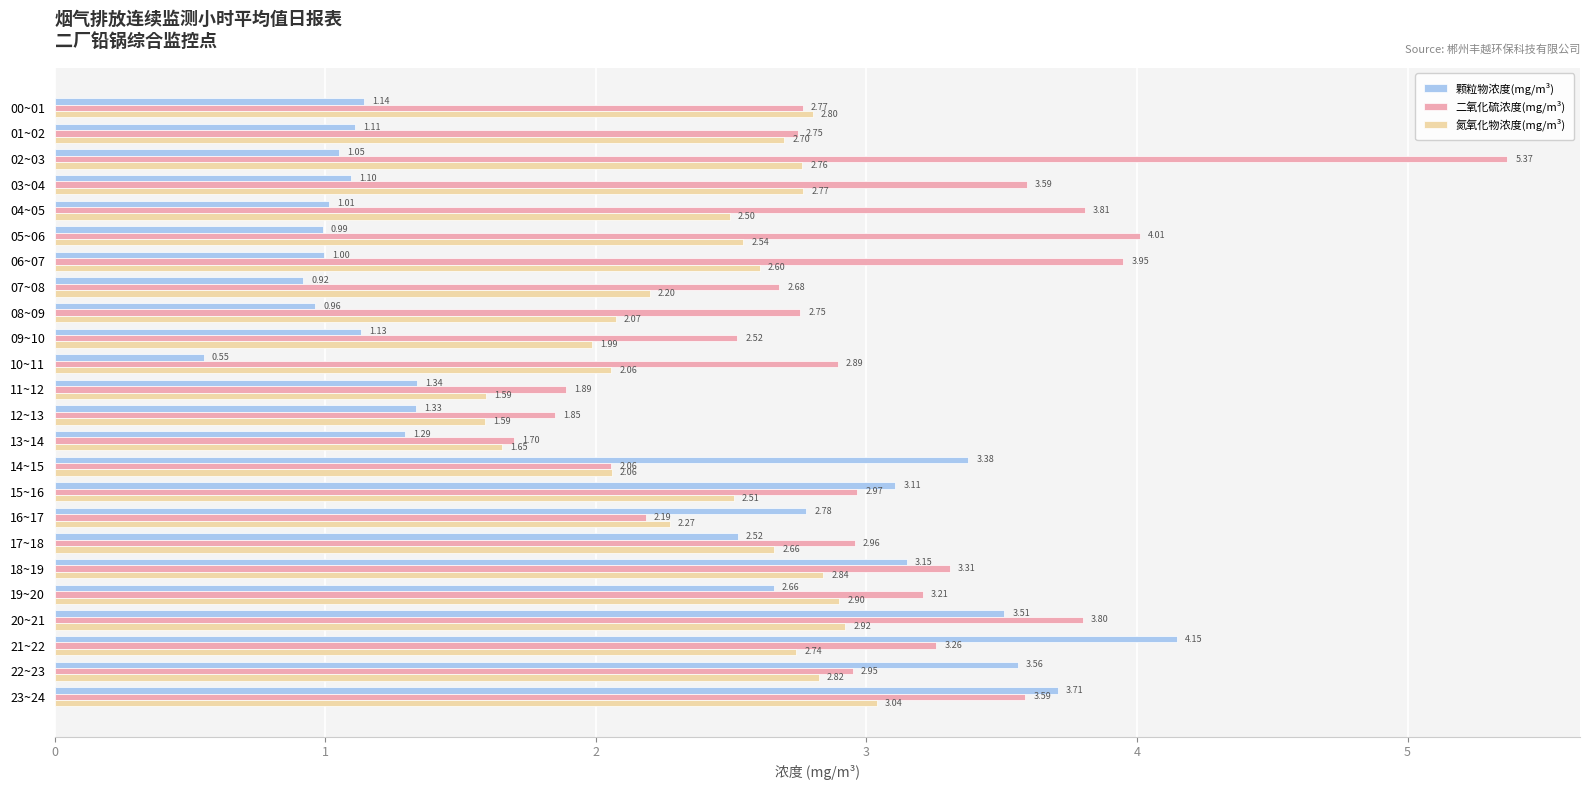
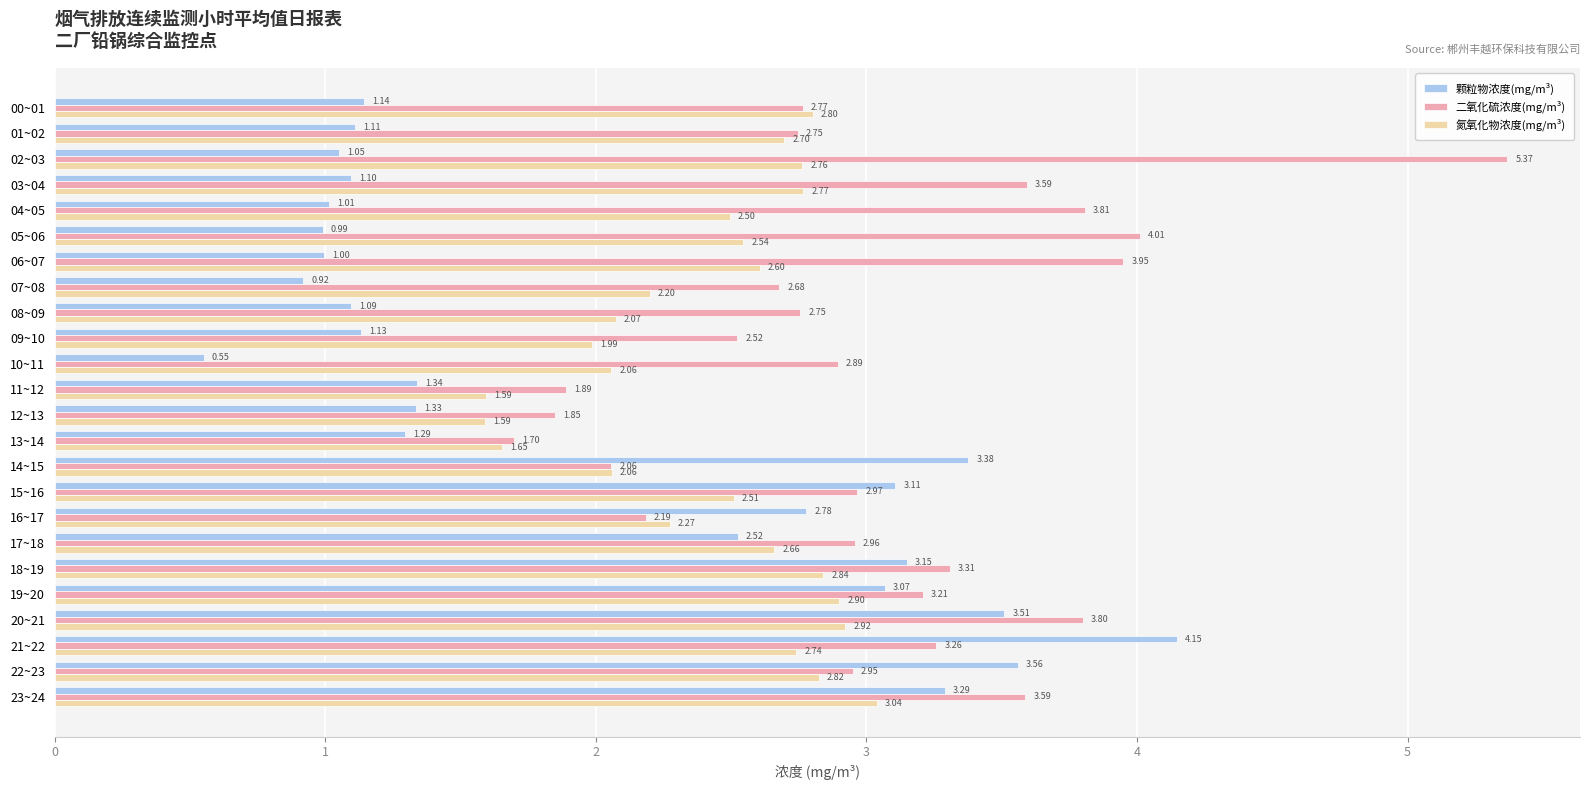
颗粒物浓度(mg/m³), 08~09: 0.96 -> 1.09
颗粒物浓度(mg/m³), 19~20: 2.66 -> 3.07
颗粒物浓度(mg/m³), 23~24: 3.71 -> 3.29
